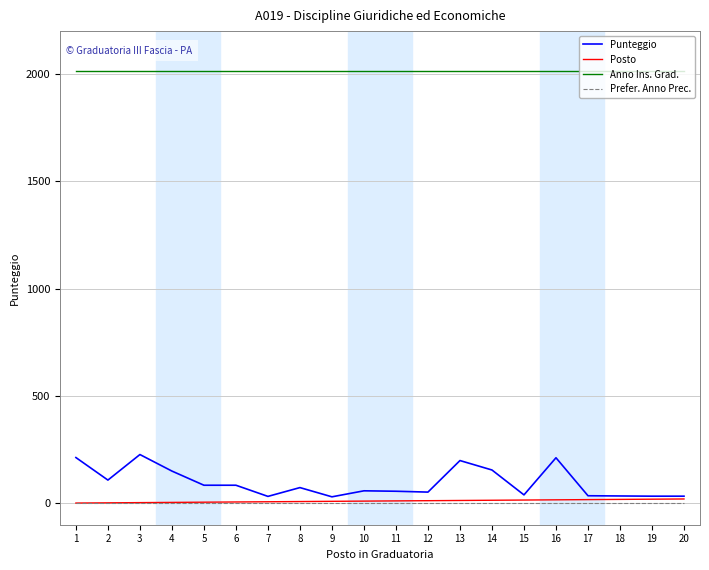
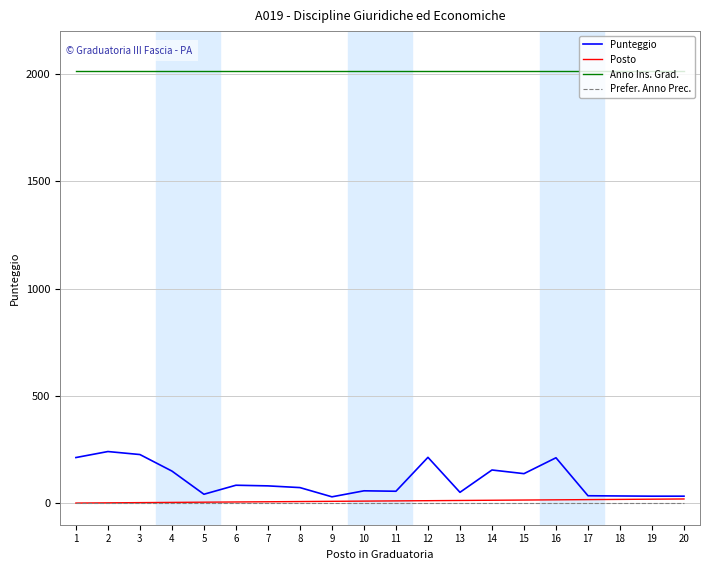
Punteggio, 2: 110 -> 240
Punteggio, 5: 80 -> 40
Punteggio, 7: 30 -> 80
Punteggio, 12: 50 -> 210
Punteggio, 13: 200 -> 50
Punteggio, 15: 40 -> 140
